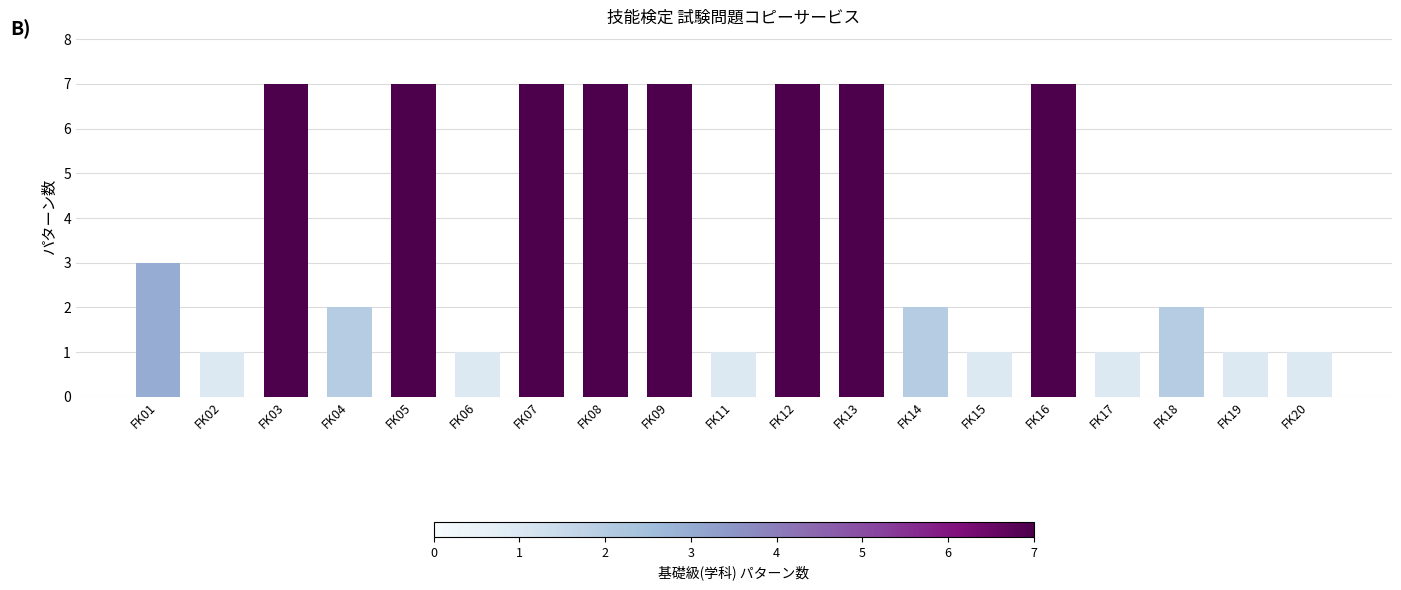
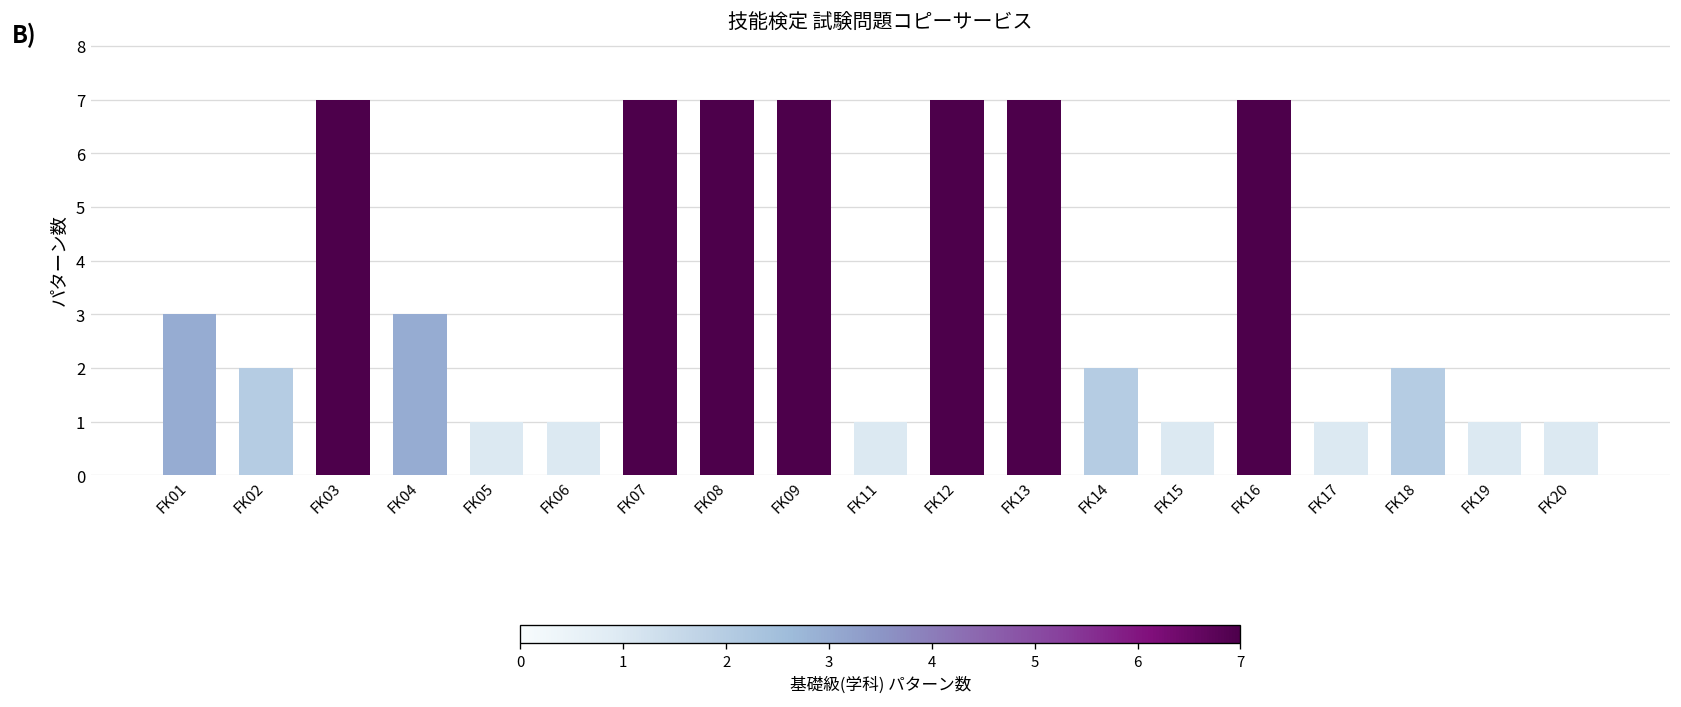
FK02: 1 -> 2
FK04: 2 -> 3
FK05: 7 -> 1
